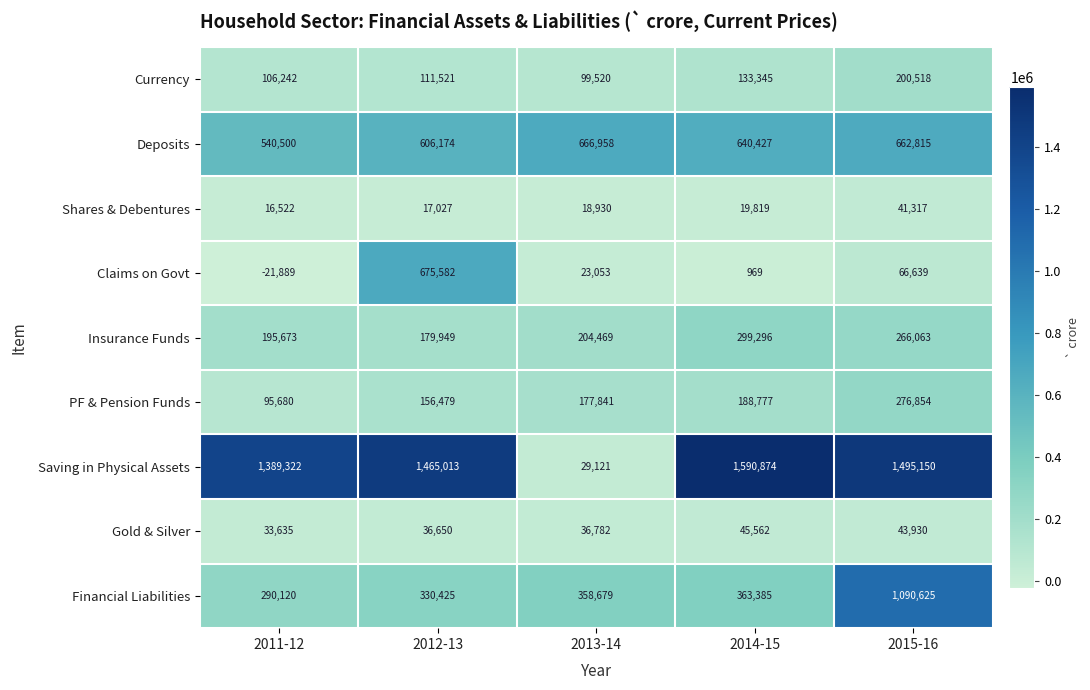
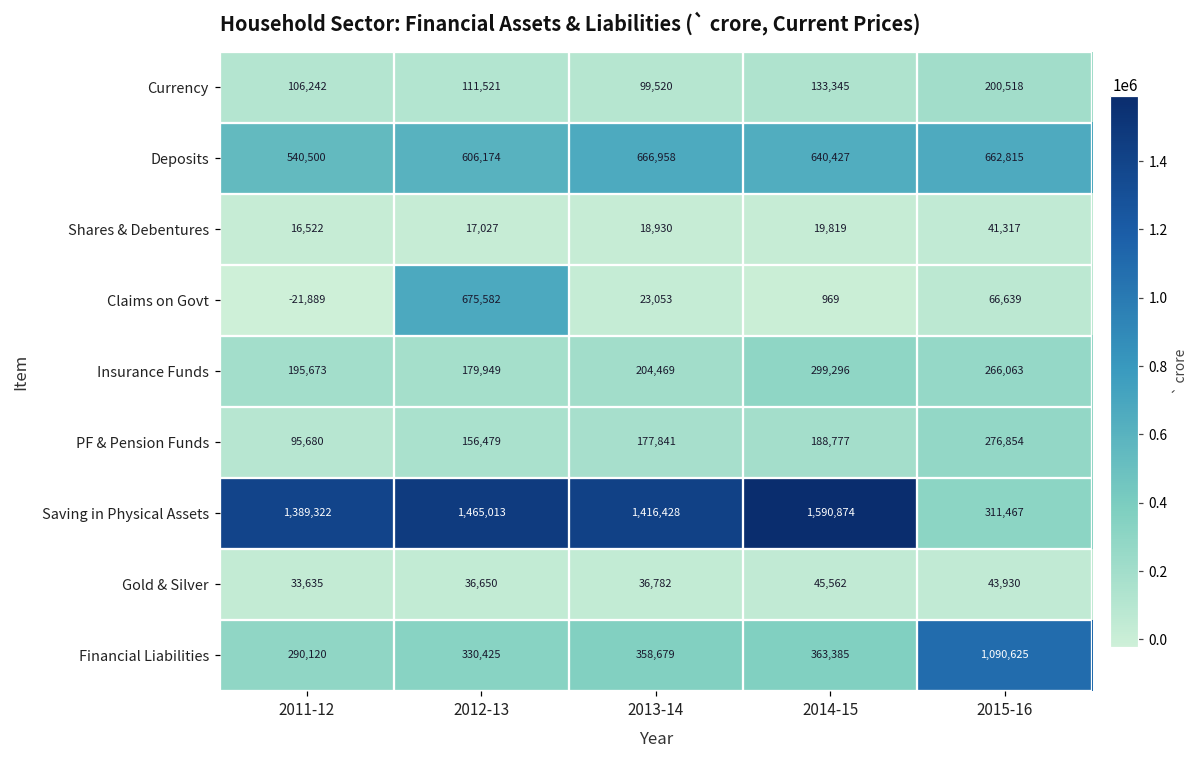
Saving in Physical Assets, 2013-14: 29,121 -> 1,416,428
Saving in Physical Assets, 2015-16: 1,495,150 -> 311,467
